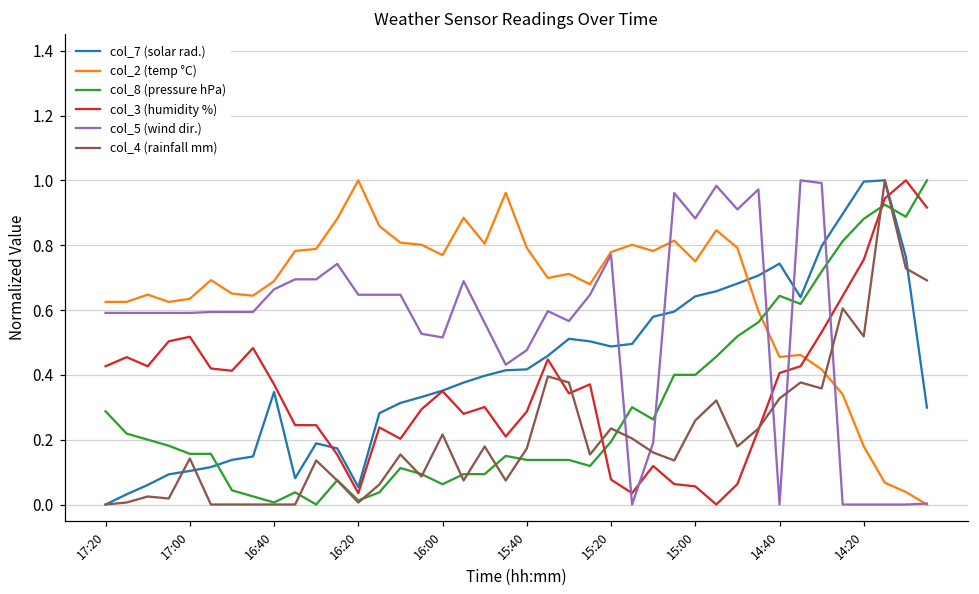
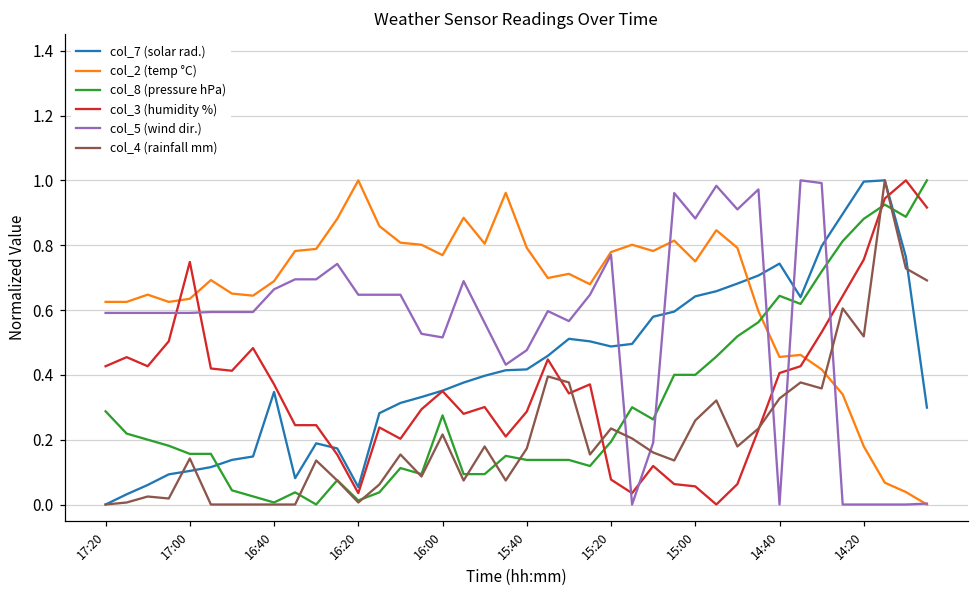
col_3 (humidity %), 17:00: 0.52 -> 0.75
col_8 (pressure hPa), 16:00: 0.06 -> 0.27
